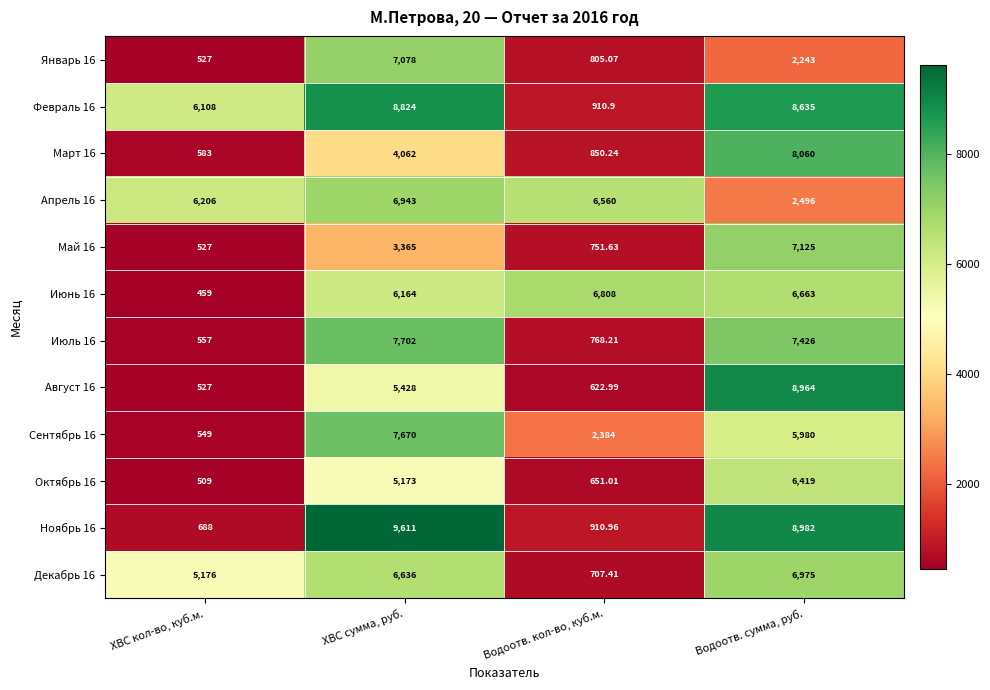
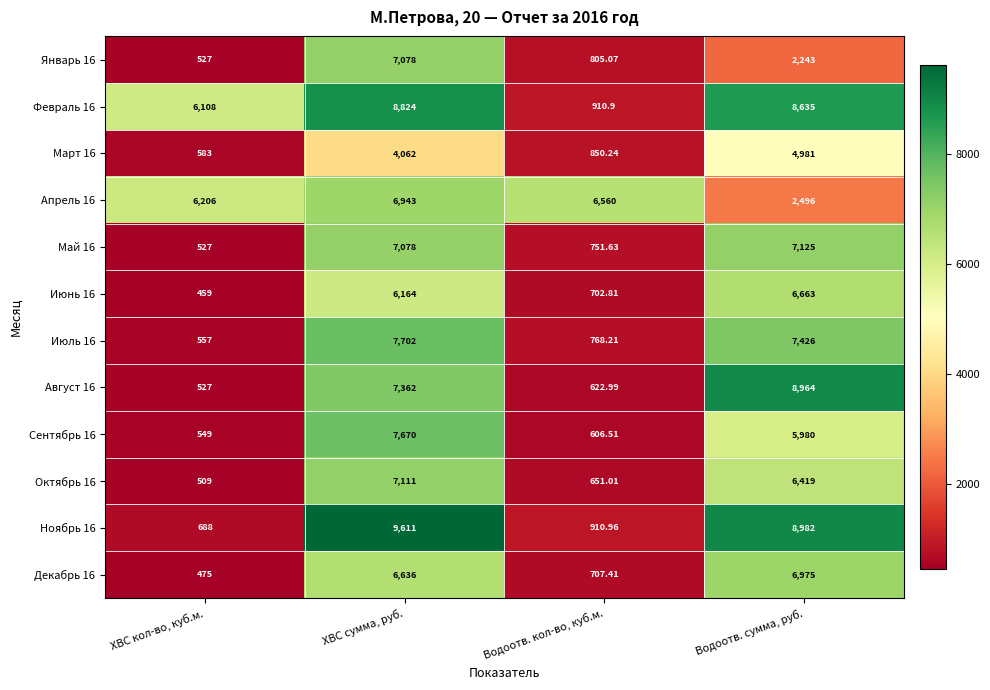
Март 16, Водоотв. сумма, руб.: 8,060 -> 4,981
Май 16, ХВС сумма, руб.: 3,365 -> 7,078
Июнь 16, Водоотв. кол-во, куб.м.: 6,808 -> 702.81
Август 16, ХВС сумма, руб.: 5,428 -> 7,362
Сентябрь 16, Водоотв. кол-во, куб.м.: 2,384 -> 606.51
Октябрь 16, ХВС сумма, руб.: 5,173 -> 7,111
Декабрь 16, ХВС кол-во, куб.м.: 5,176 -> 475
